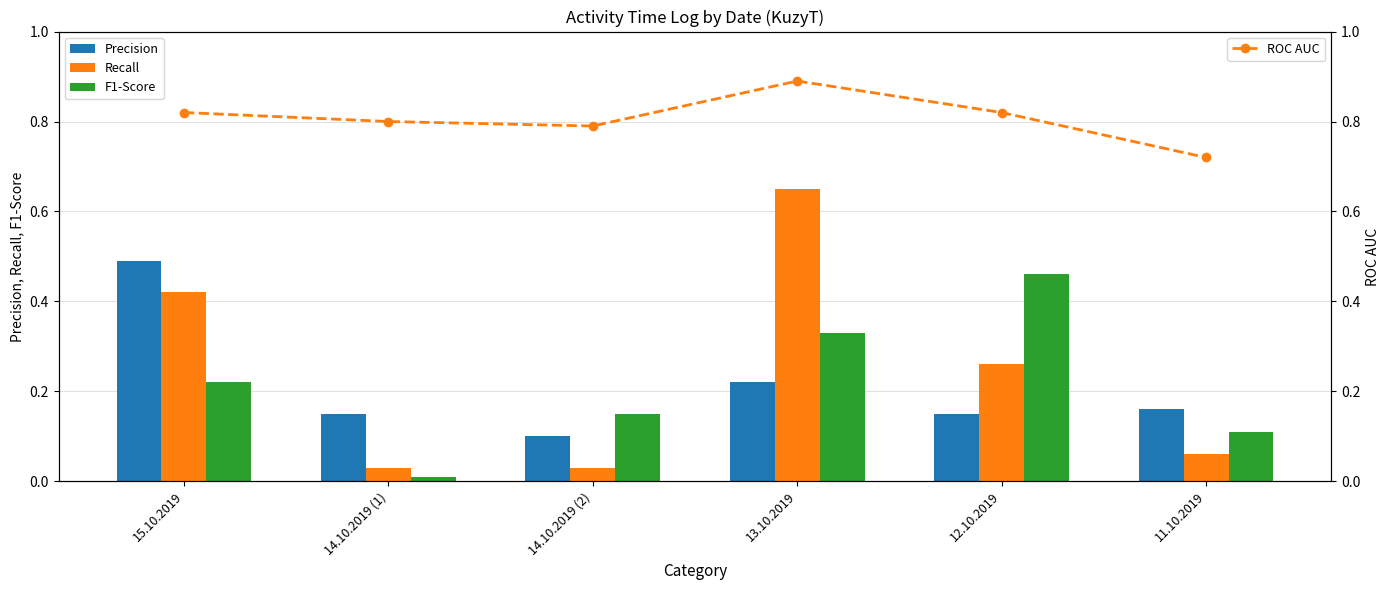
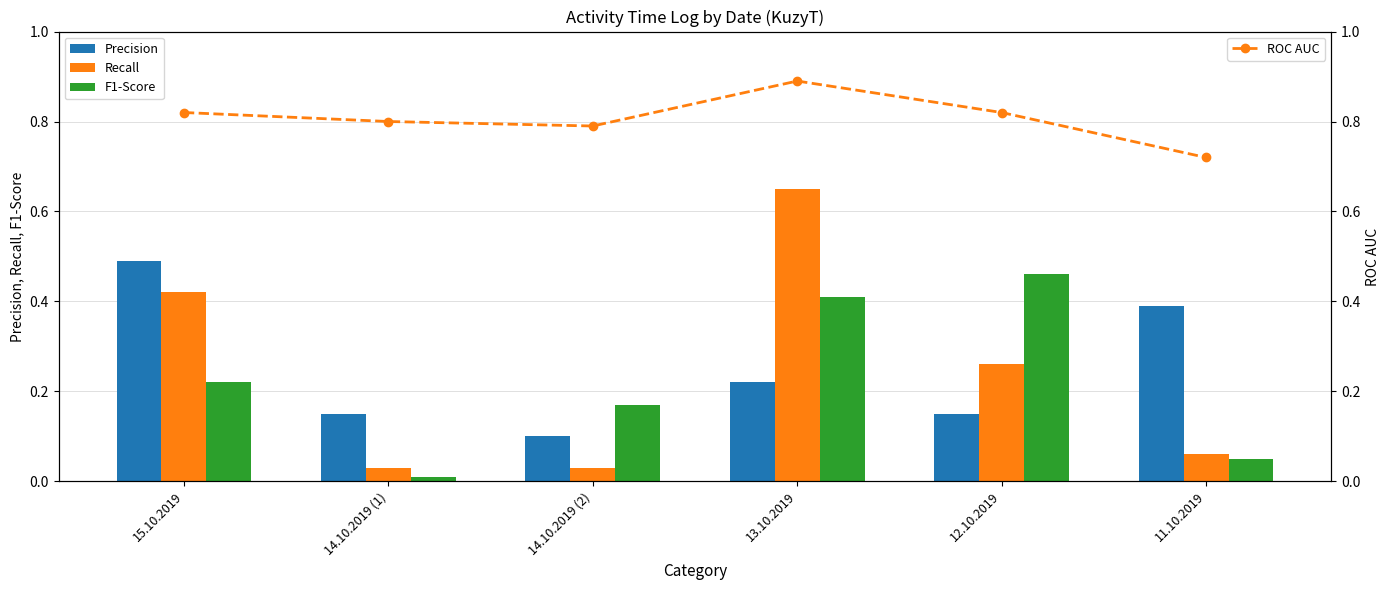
F1-Score, 14.10.2019 (2): 0.15 -> 0.17
F1-Score, 13.10.2019: 0.33 -> 0.41
Precision, 11.10.2019: 0.16 -> 0.39
F1-Score, 11.10.2019: 0.11 -> 0.05
